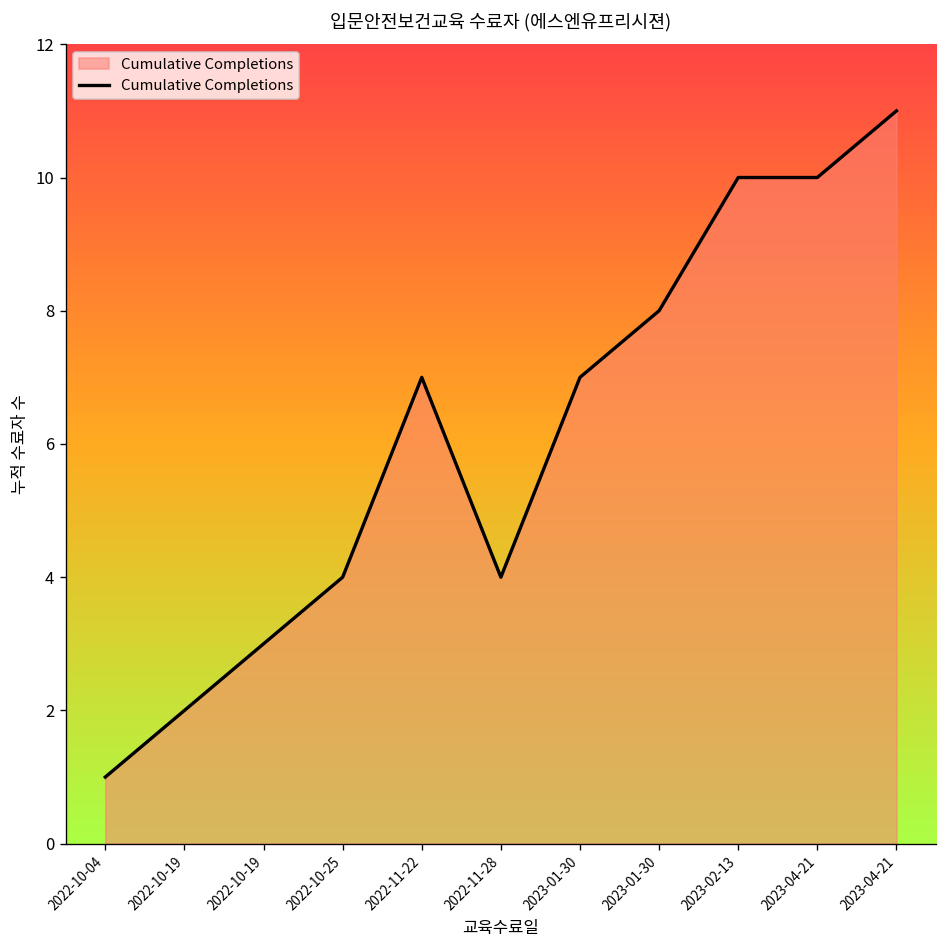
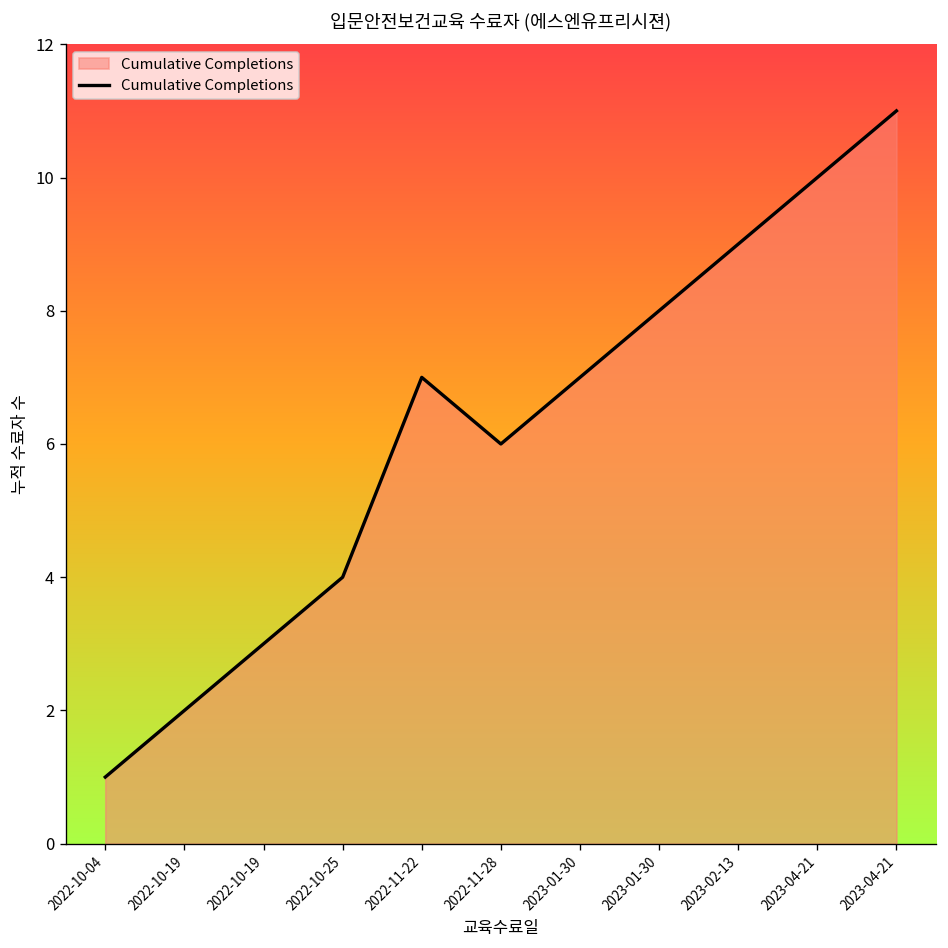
2022-11-28: 4 -> 6
2023-02-13: 10 -> 9
